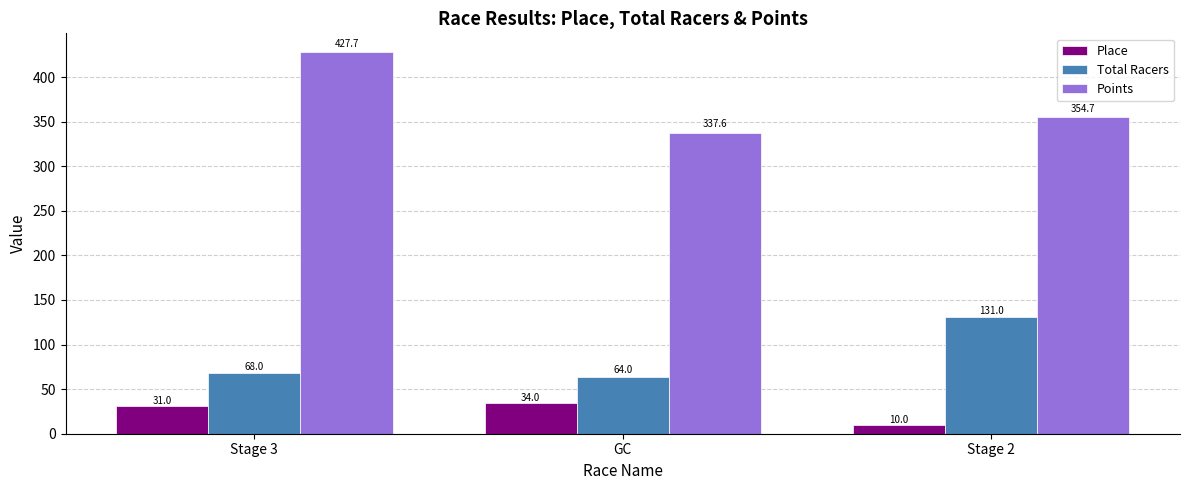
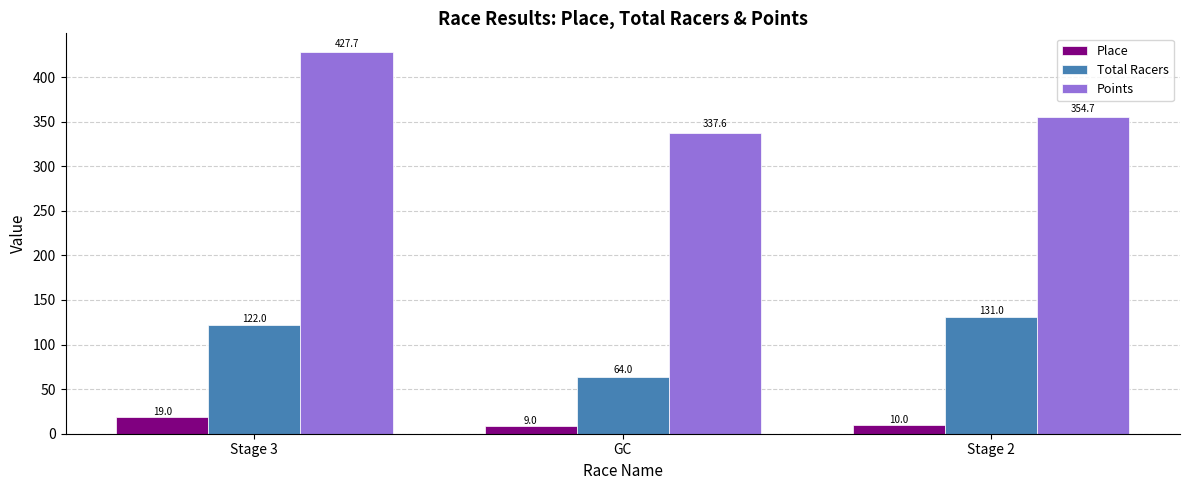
Place, Stage 3: 31.0 -> 19.0
Total Racers, Stage 3: 68.0 -> 122.0
Place, GC: 34.0 -> 9.0
